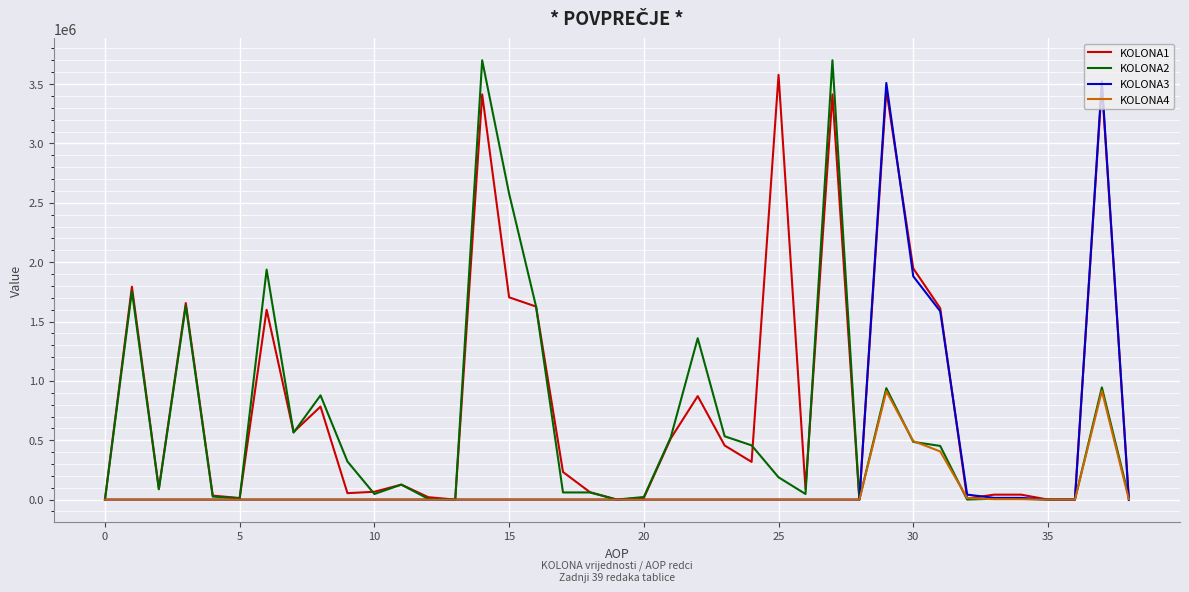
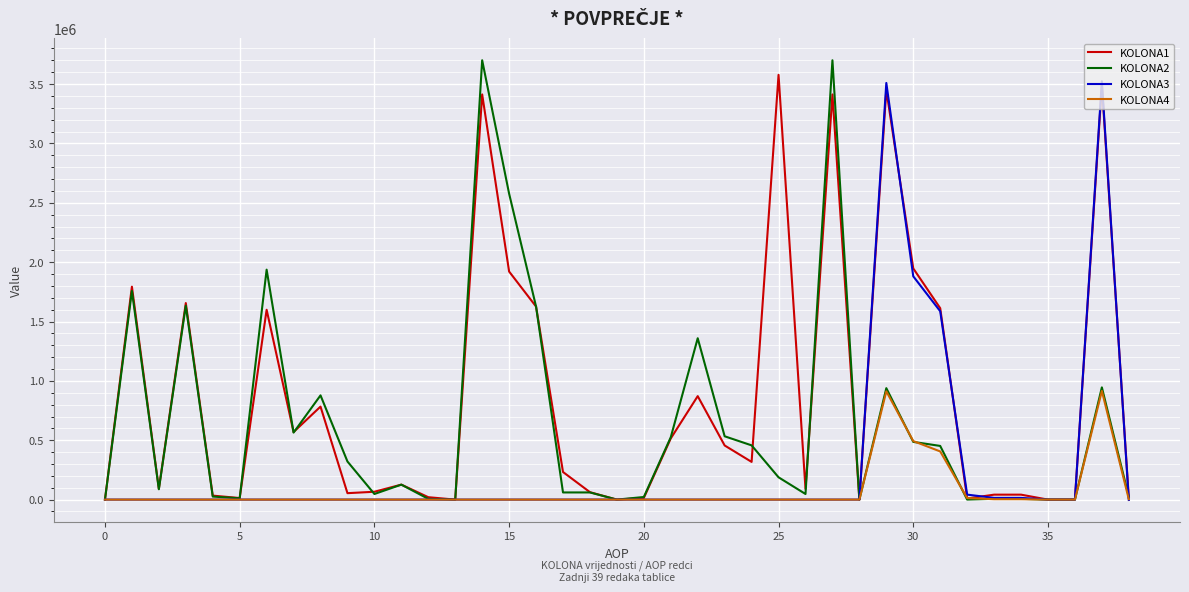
KOLONA1, 15: 1700000 -> 1920000
